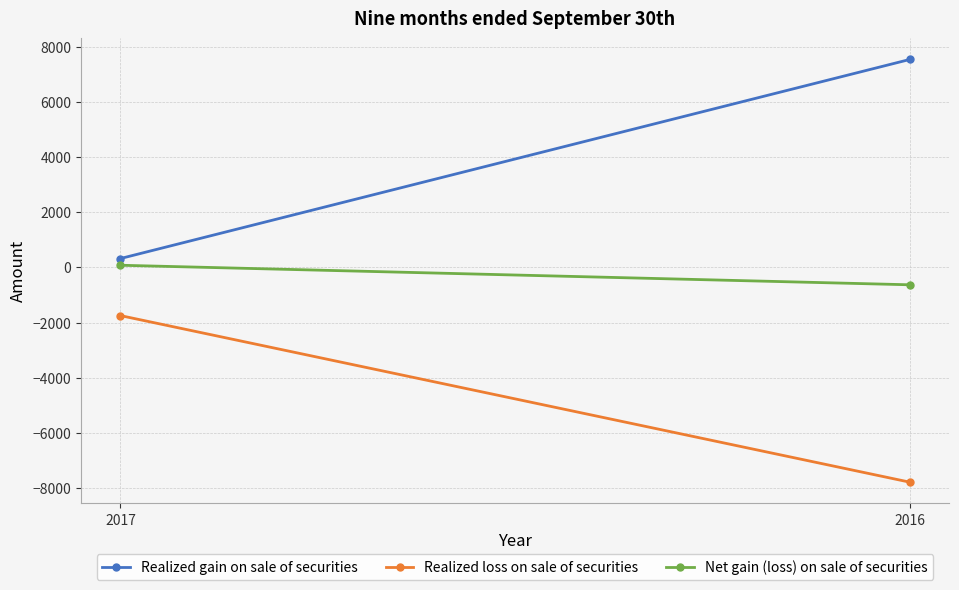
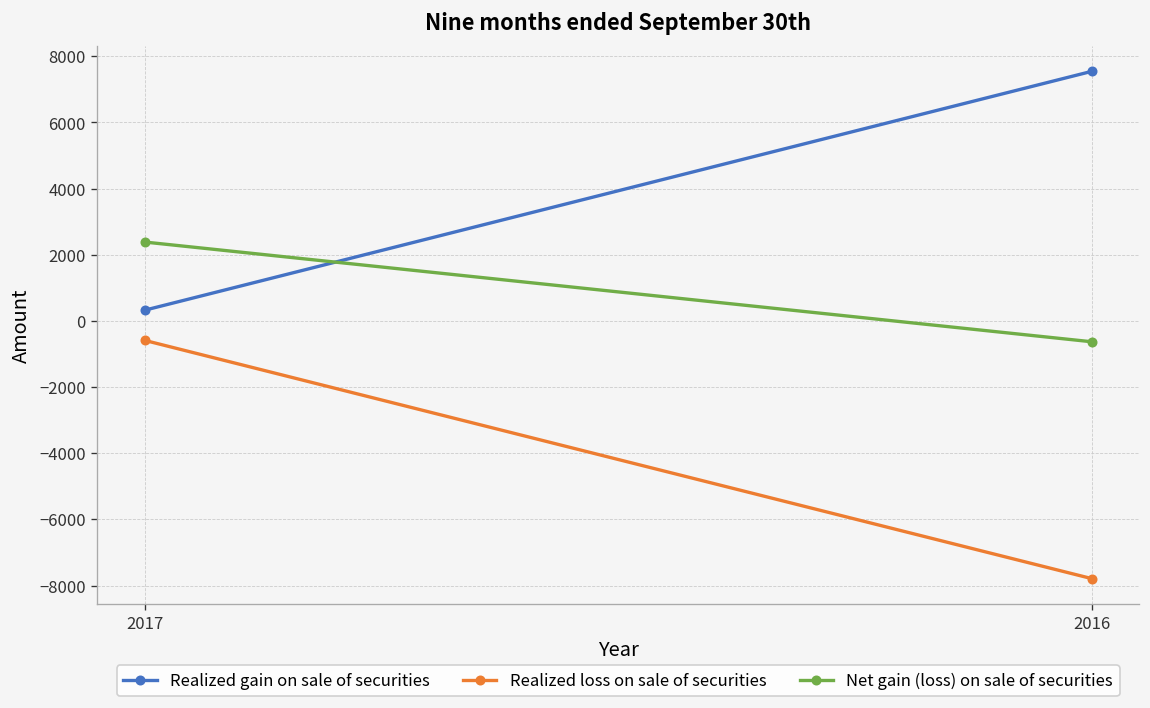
Realized loss on sale of securities, 2017: -1700 -> -600
Net gain (loss) on sale of securities, 2017: 100 -> 2400
